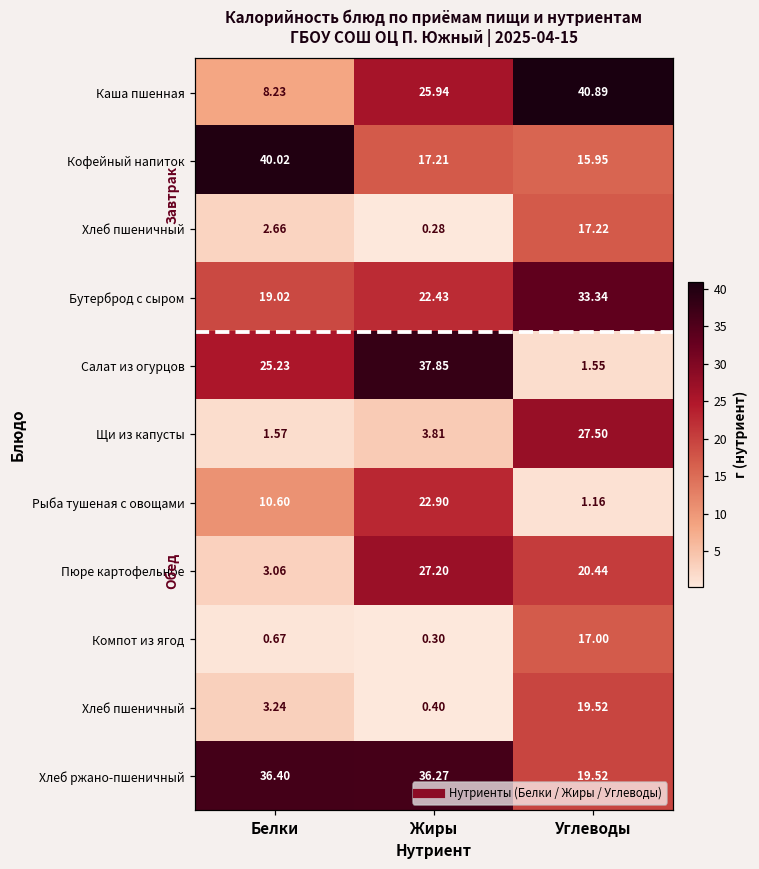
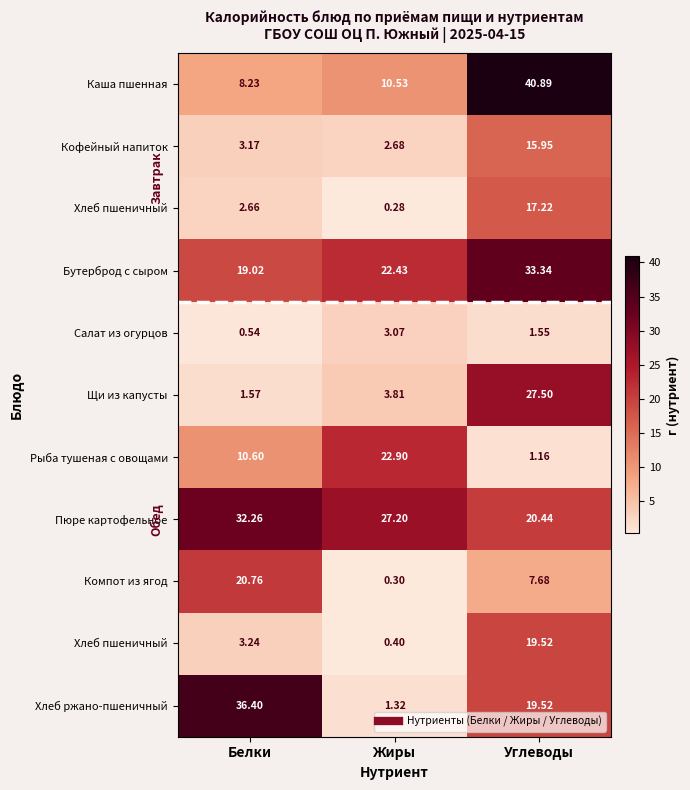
Каша пшенная, Жиры: 25.94 -> 10.53
Кофейный напиток, Белки: 40.02 -> 3.17
Кофейный напиток, Жиры: 17.21 -> 2.68
Салат из огурцов, Белки: 25.23 -> 0.54
Салат из огурцов, Жиры: 37.85 -> 3.07
Пюре картофельное, Белки: 3.06 -> 32.26
Компот из ягод, Белки: 0.67 -> 20.76
Компот из ягод, Углеводы: 17.00 -> 7.68
Хлеб ржано-пшеничный, Жиры: 36.27 -> 1.32
